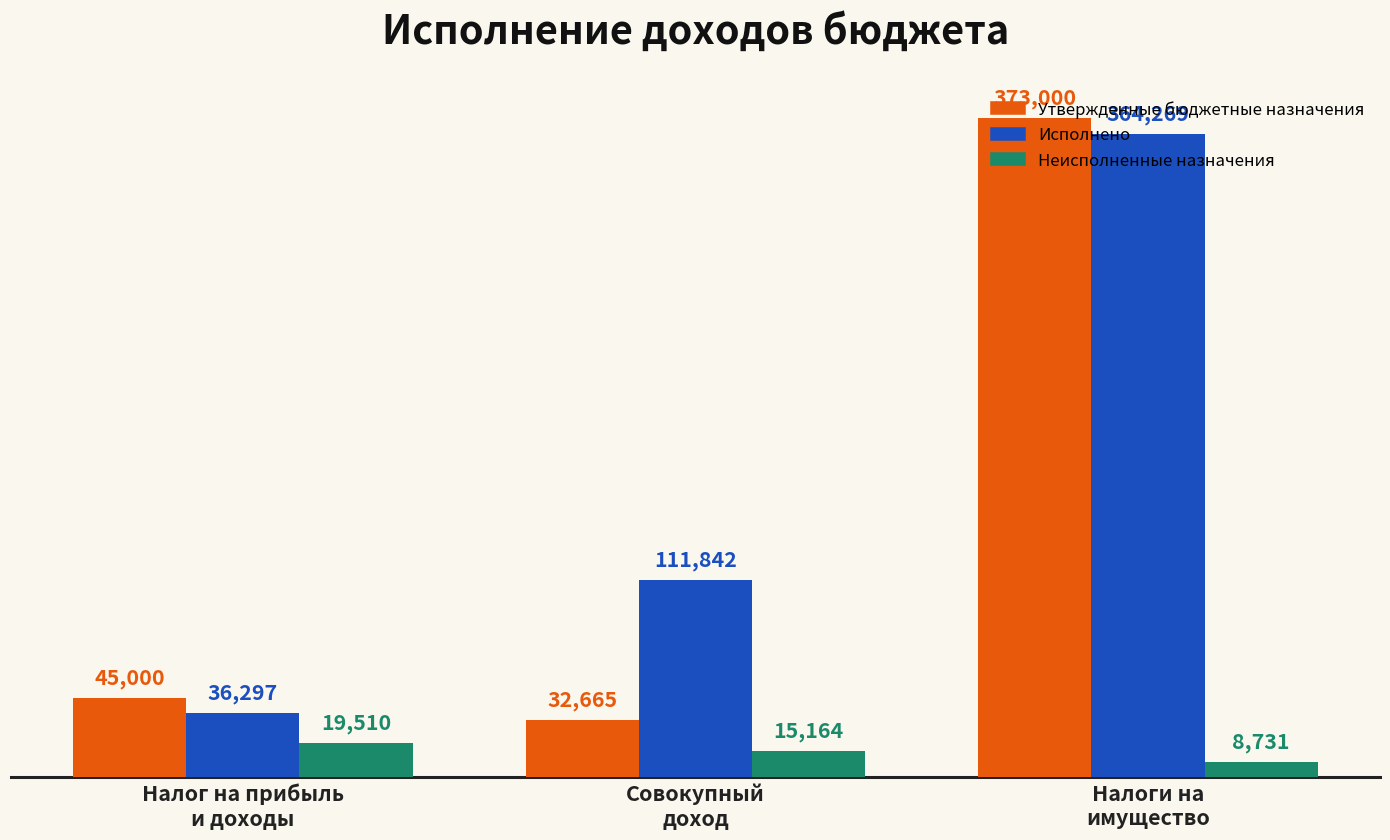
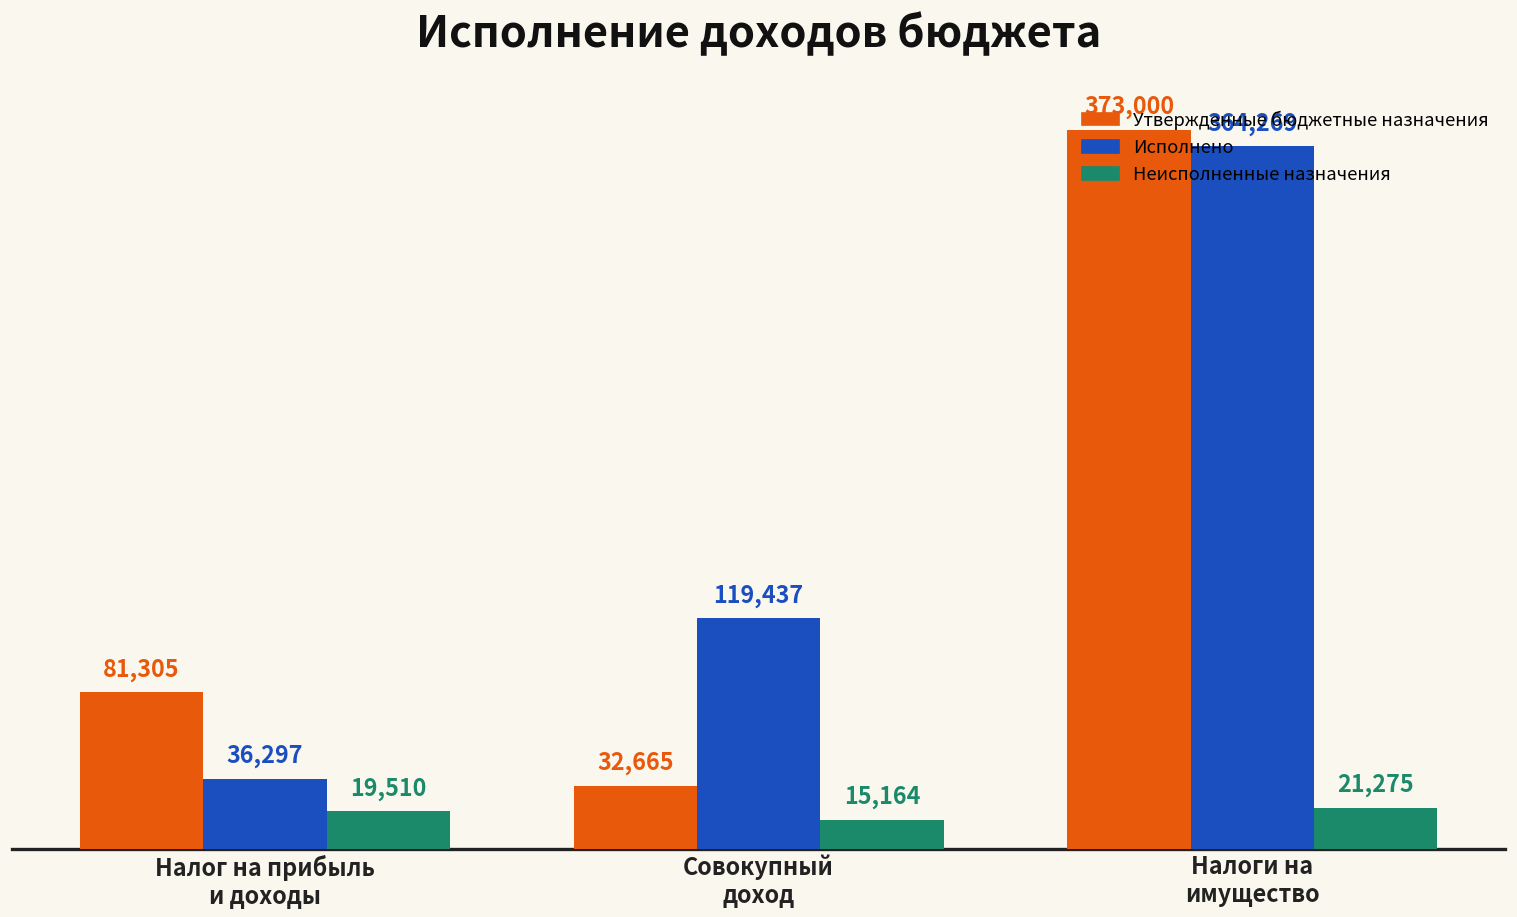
Утвержденные бюджетные назначения, Налог на прибыль и доходы: 45,000 -> 81,305
Исполнено, Совокупный доход: 111,842 -> 119,437
Неисполненные назначения, Налоги на имущество: 8,731 -> 21,275
